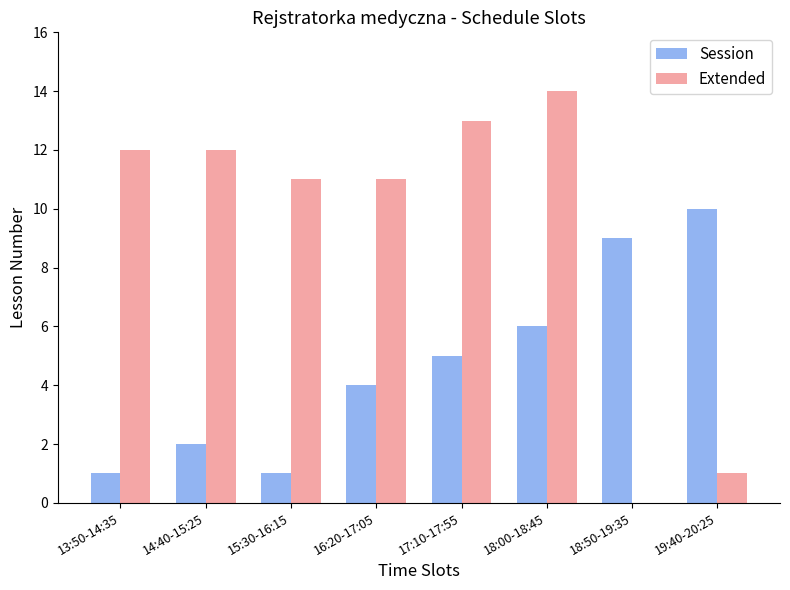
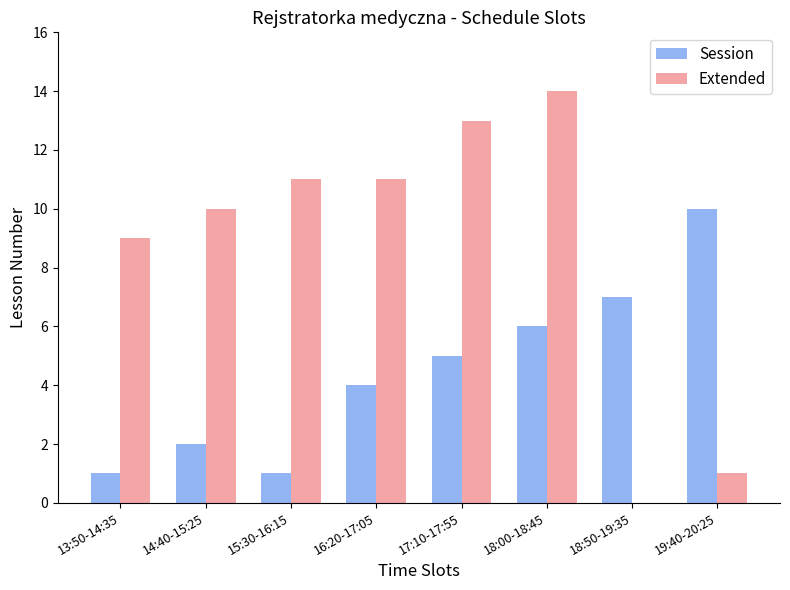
Extended, 13:50-14:35: 12 -> 9
Extended, 14:40-15:25: 12 -> 10
Session, 18:50-19:35: 9 -> 7
